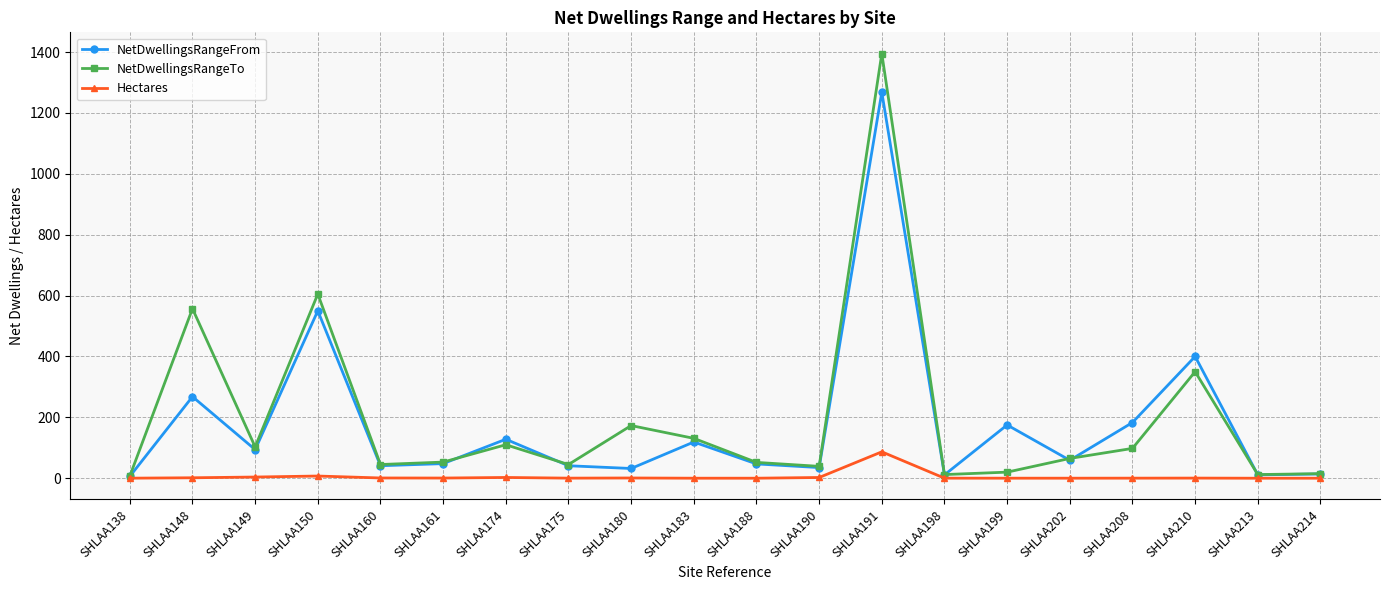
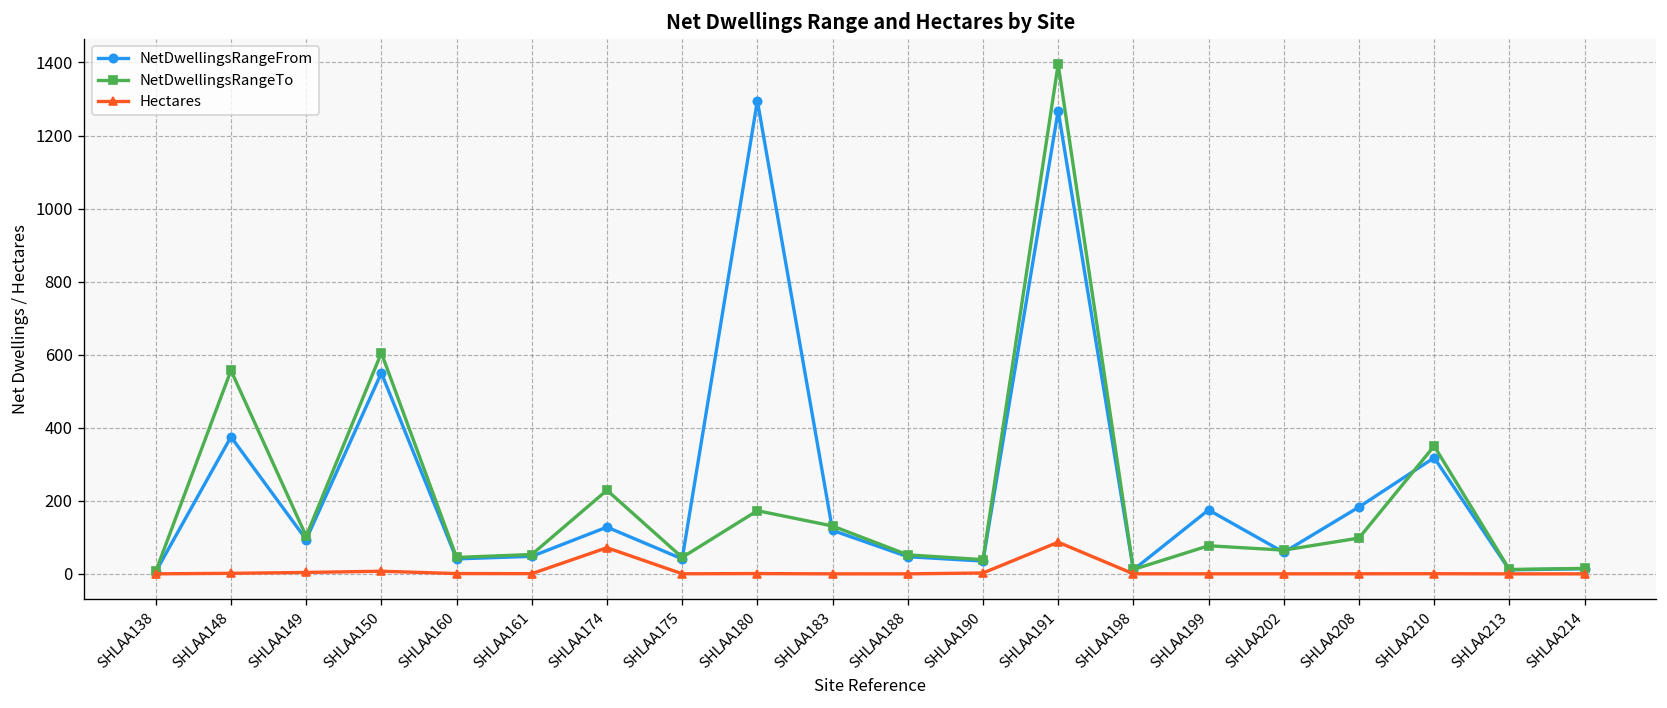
NetDwellingsRangeFrom, SHLAA148: 270 -> 380
NetDwellingsRangeTo, SHLAA174: 110 -> 230
Hectares, SHLAA174: 0 -> 70
NetDwellingsRangeFrom, SHLAA180: 30 -> 1300
NetDwellingsRangeTo, SHLAA199: 20 -> 80
NetDwellingsRangeFrom, SHLAA210: 400 -> 320
